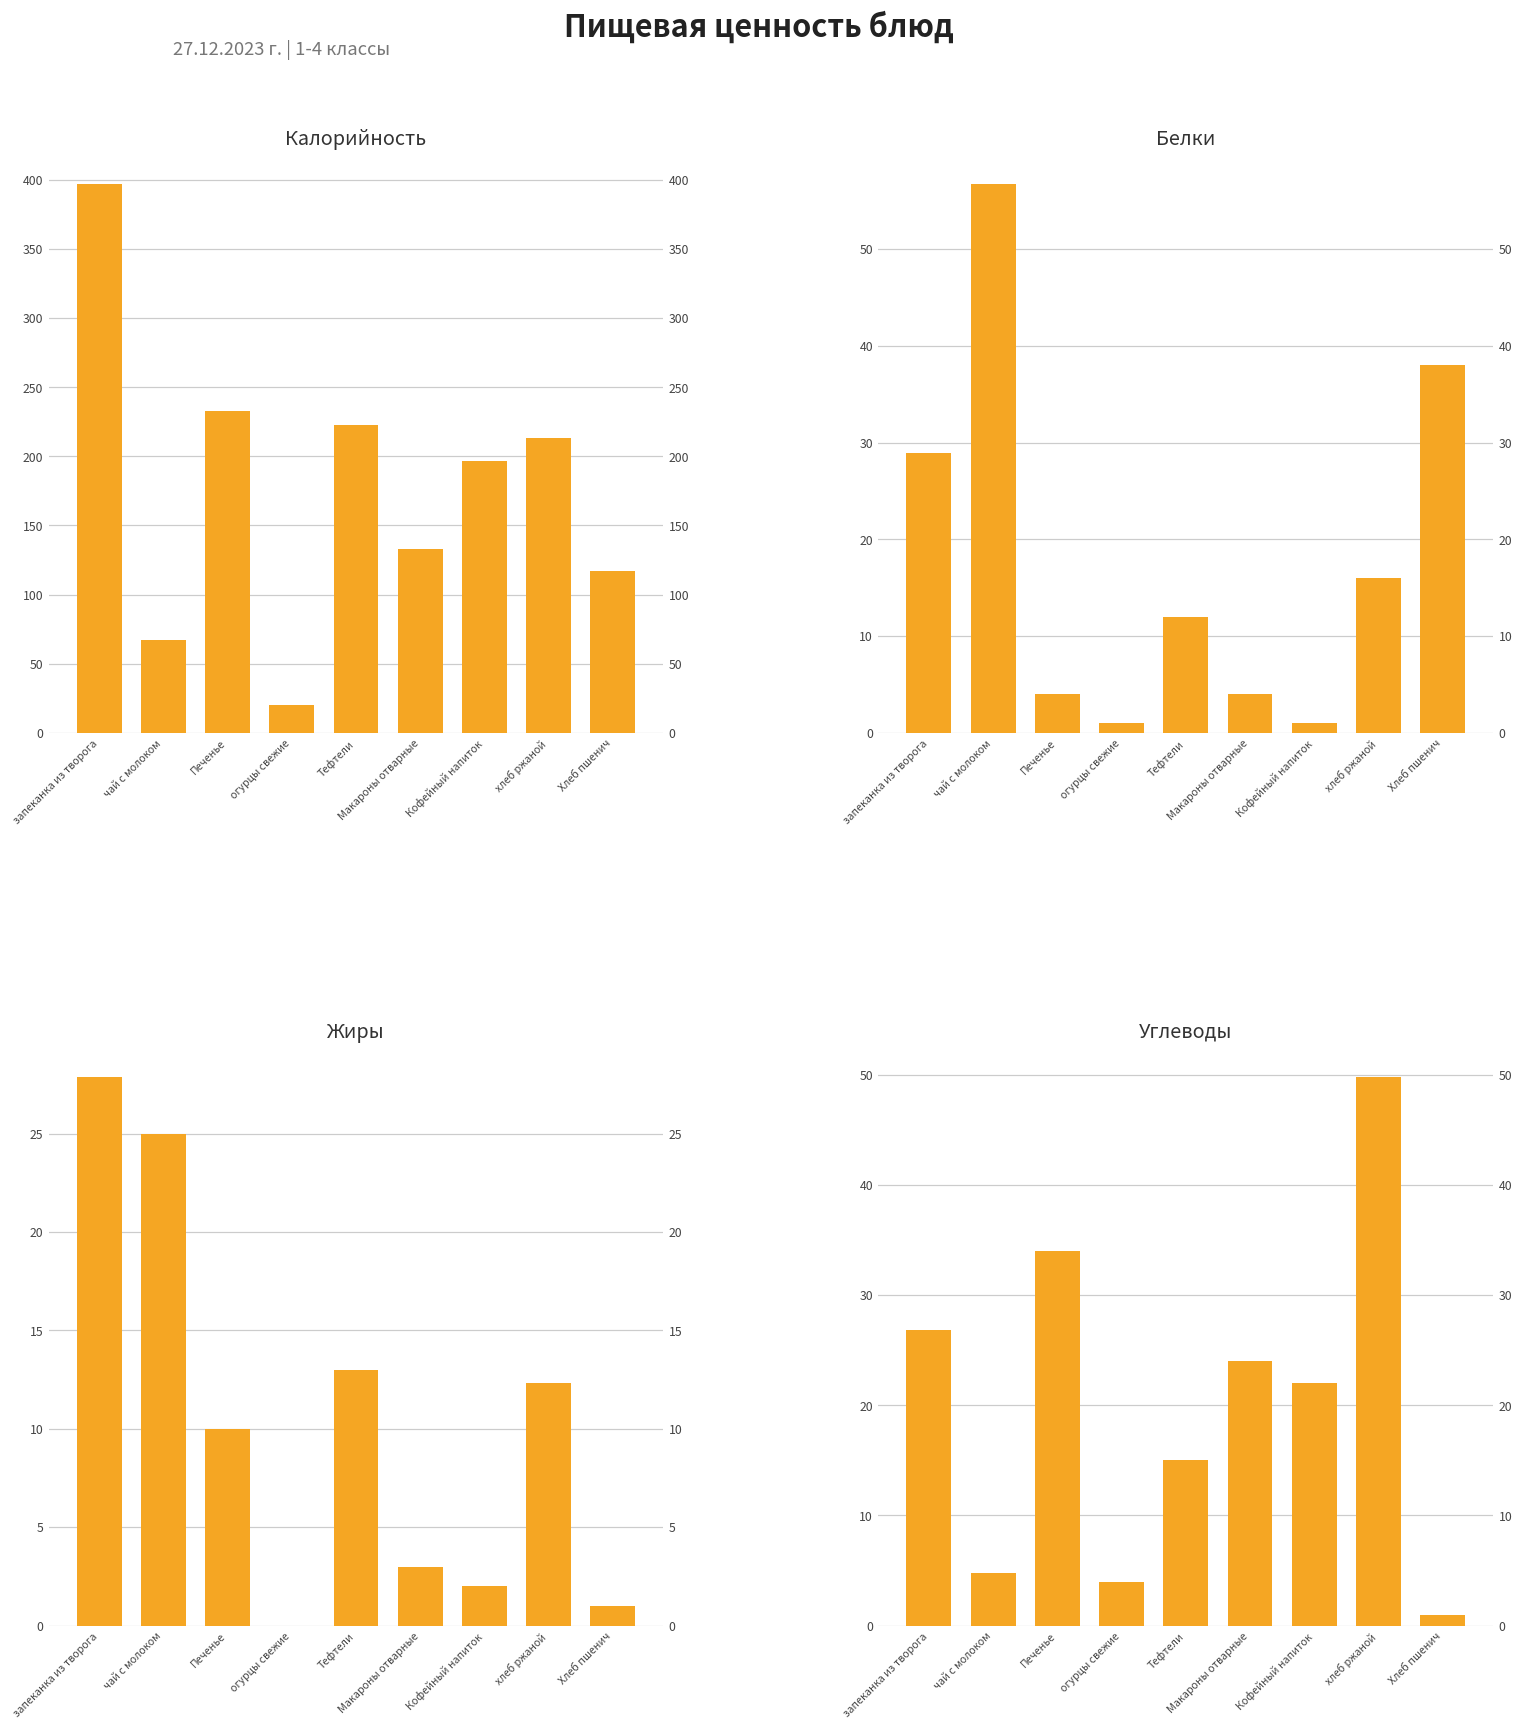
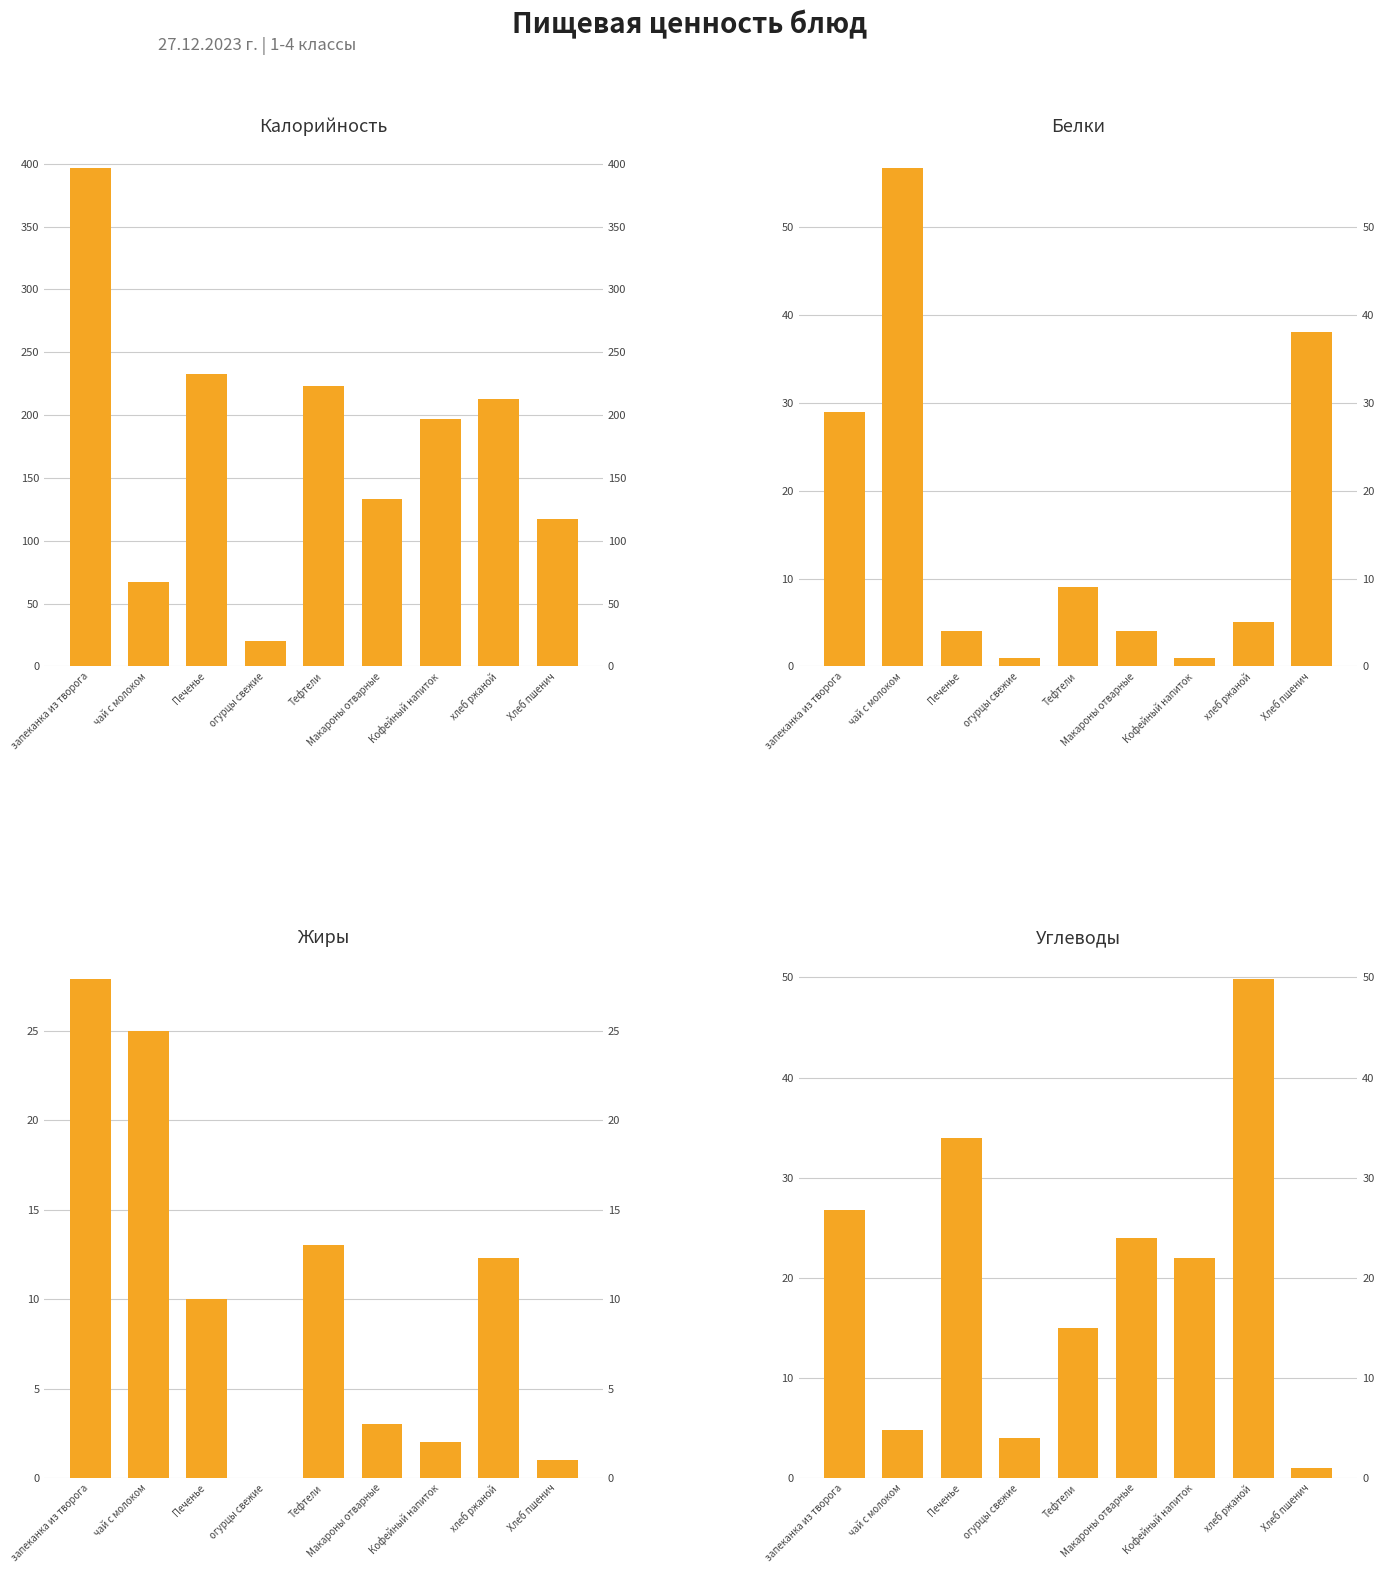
Белки, Тефтели: 12 -> 9
Белки, хлеб ржаной: 16 -> 5
